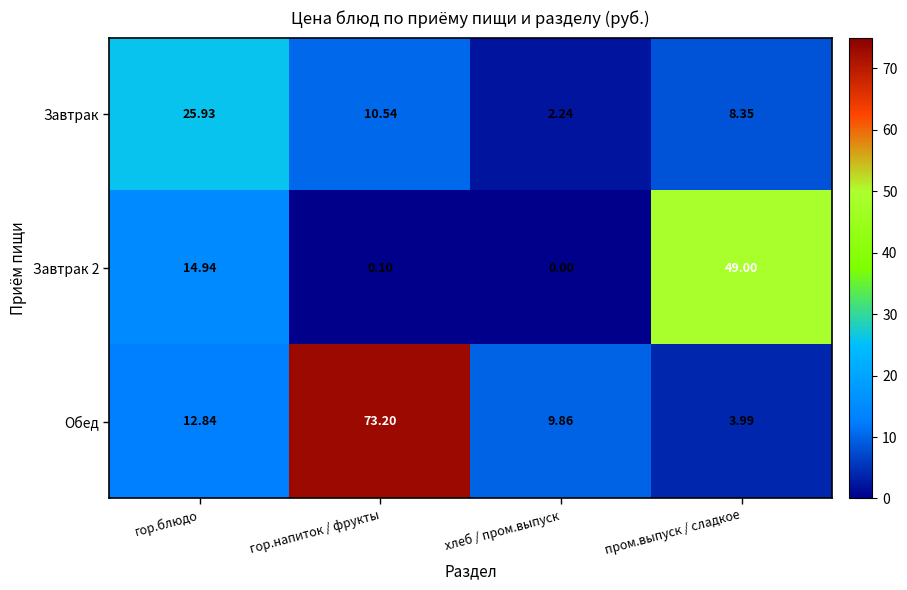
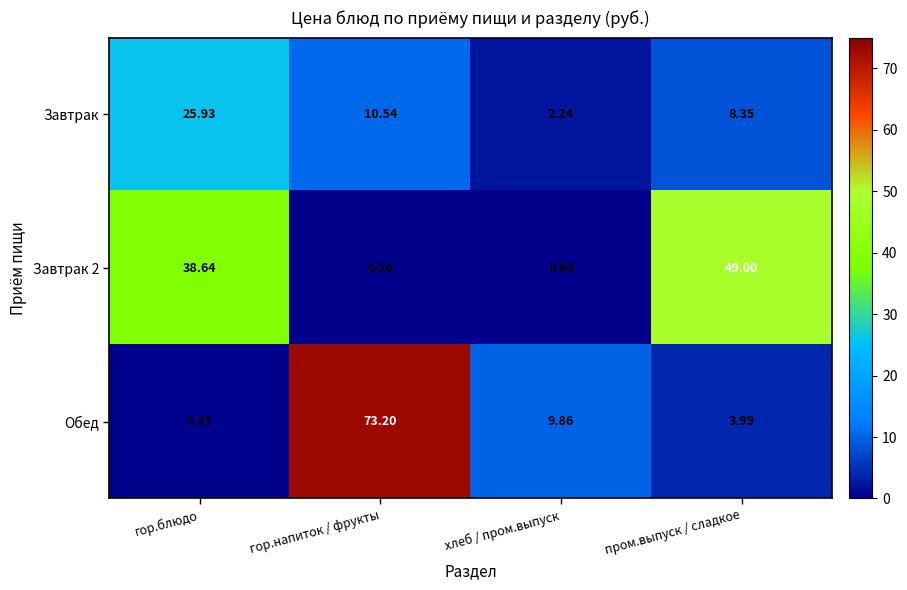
Завтрак 2, гор.блюдо: 14.94 -> 38.64
Обед, гор.блюдо: 12.84 -> 0.31
